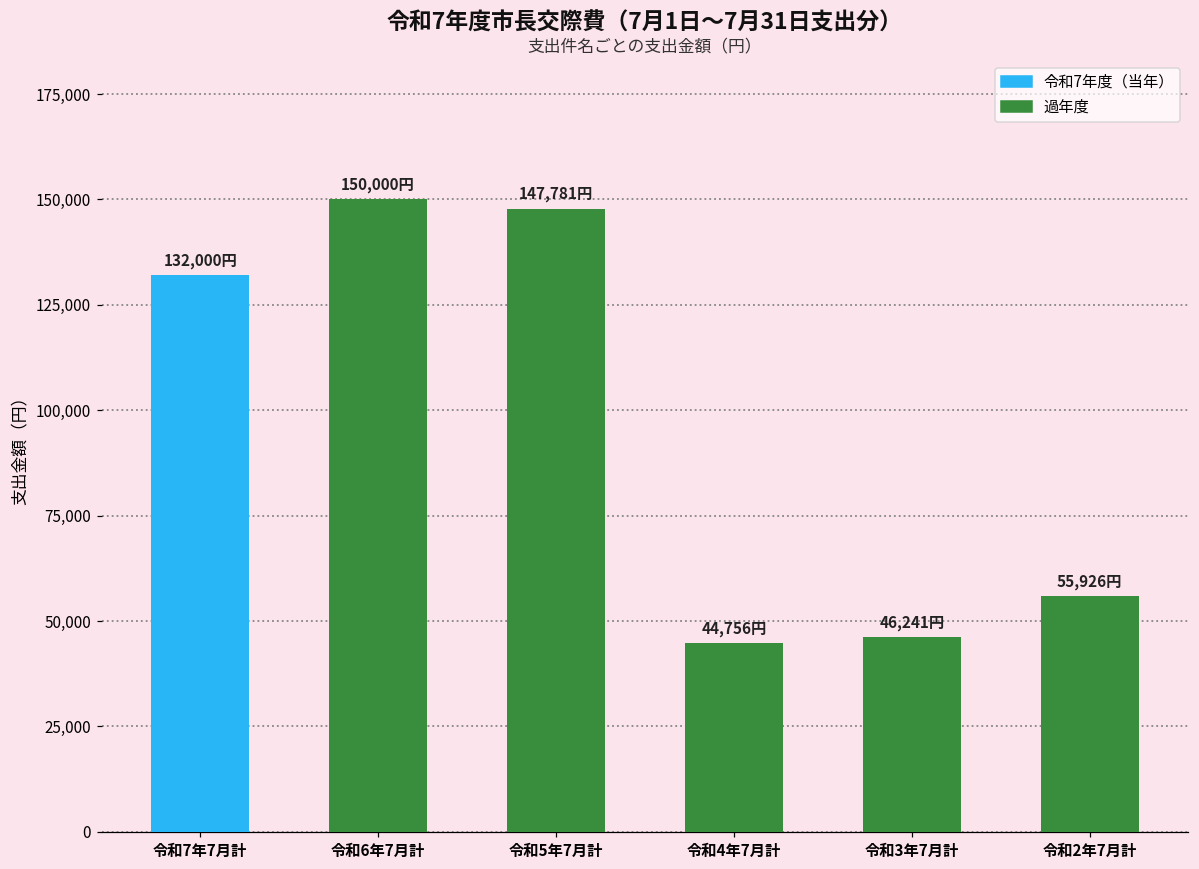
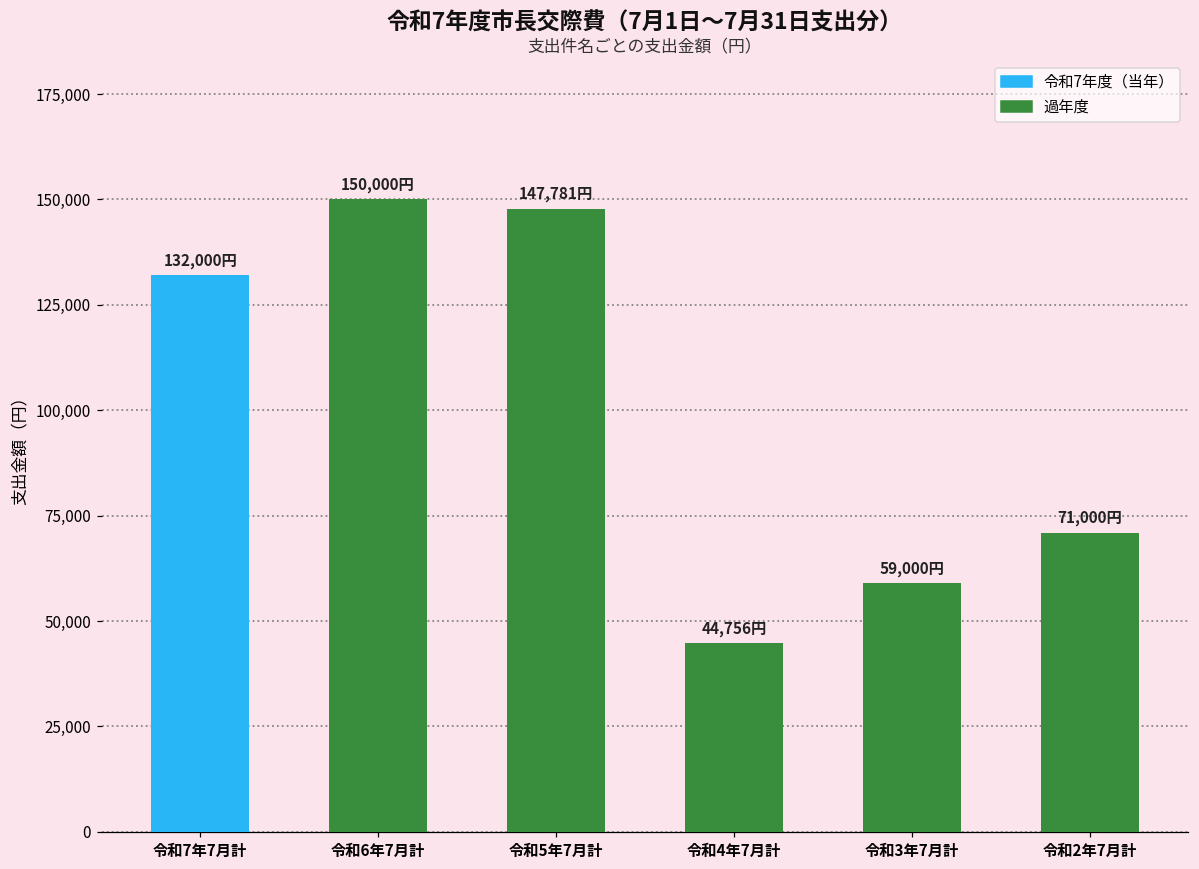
令和3年7月計: 46,241円 -> 59,000円
令和2年7月計: 55,926円 -> 71,000円
